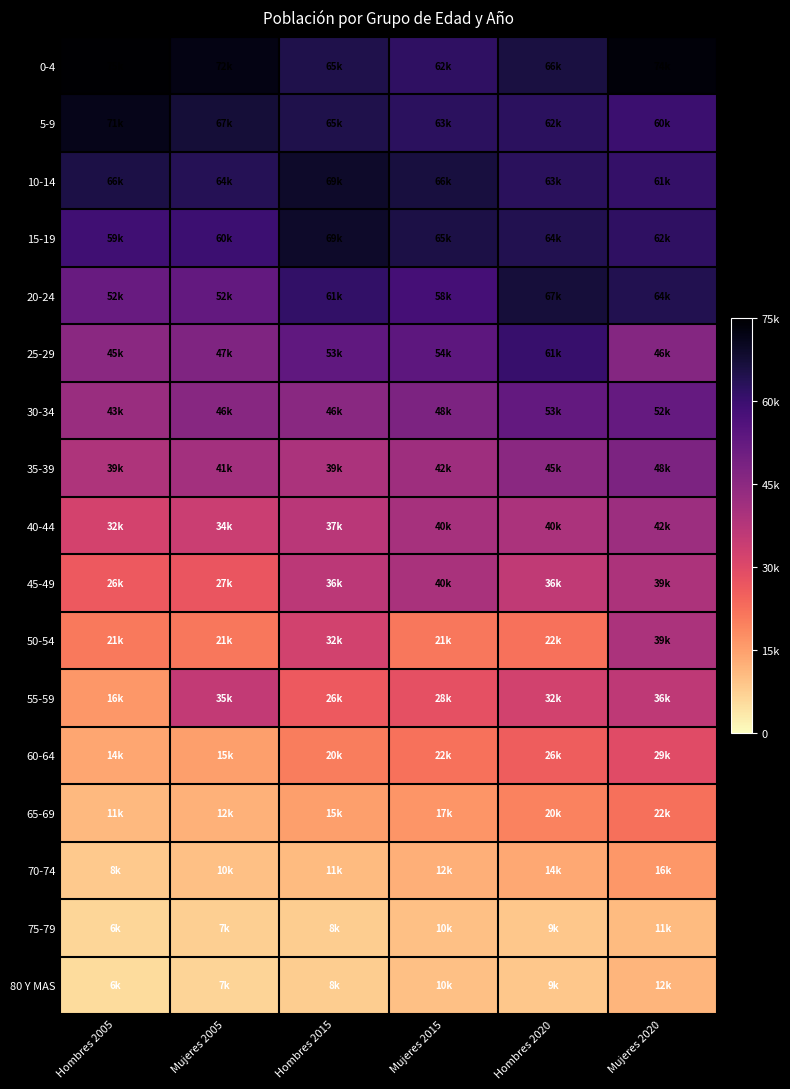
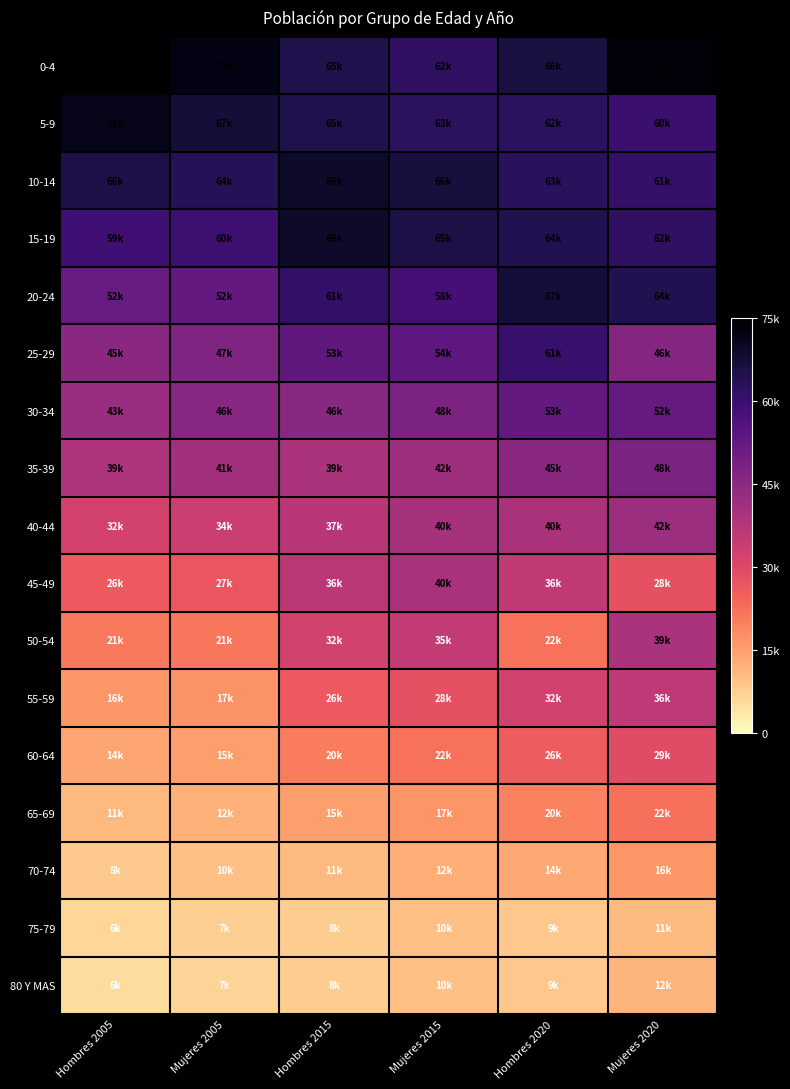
45-49, Mujeres 2020: 39k -> 28k
50-54, Mujeres 2015: 21k -> 35k
55-59, Mujeres 2005: 35k -> 17k
